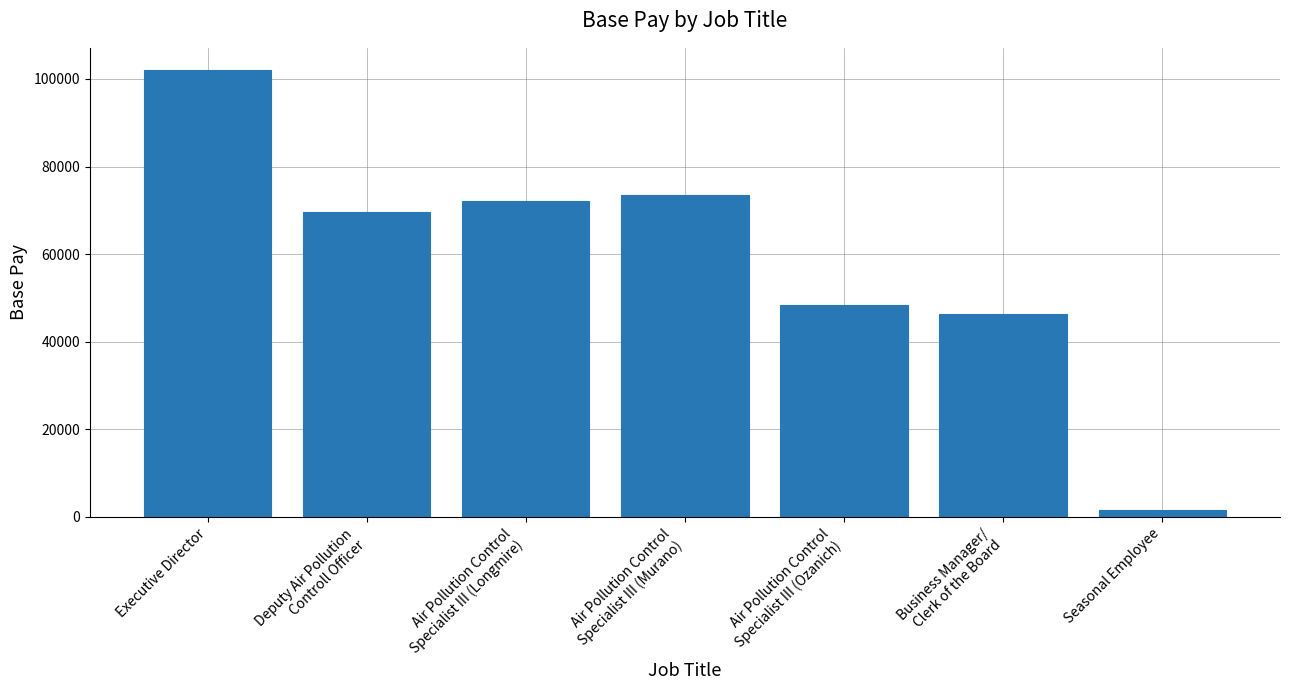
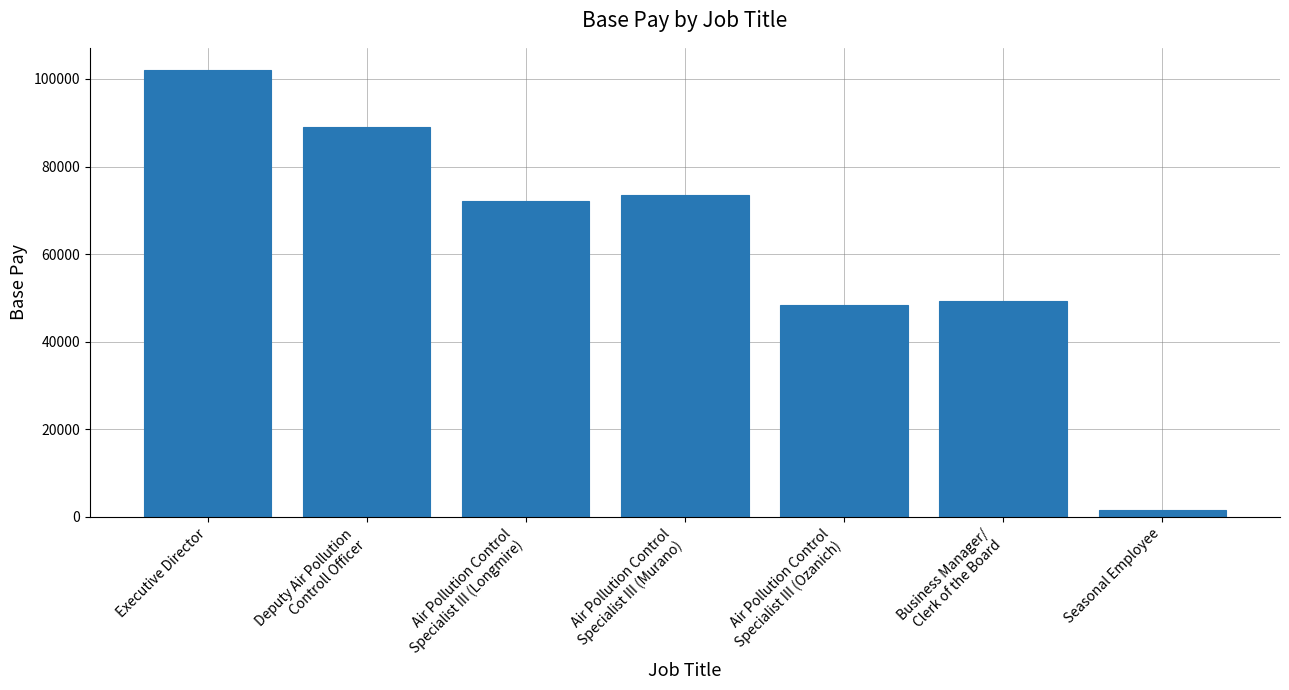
Deputy Air Pollution Controll Officer: 70000 -> 89000
Business Manager/ Clerk of the Board: 46000 -> 49000
